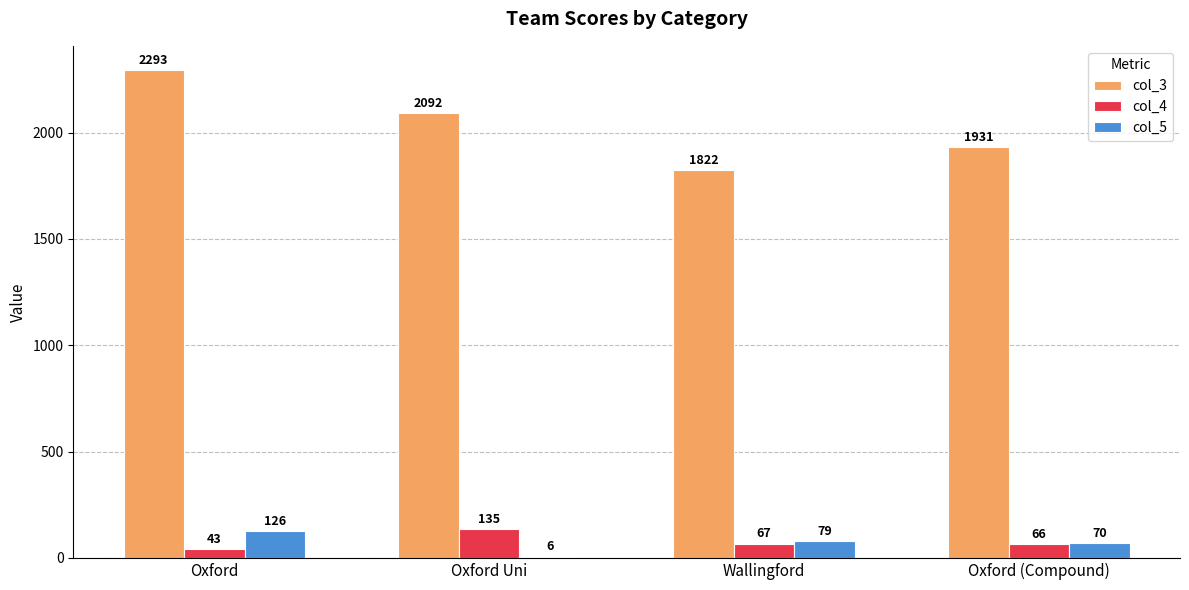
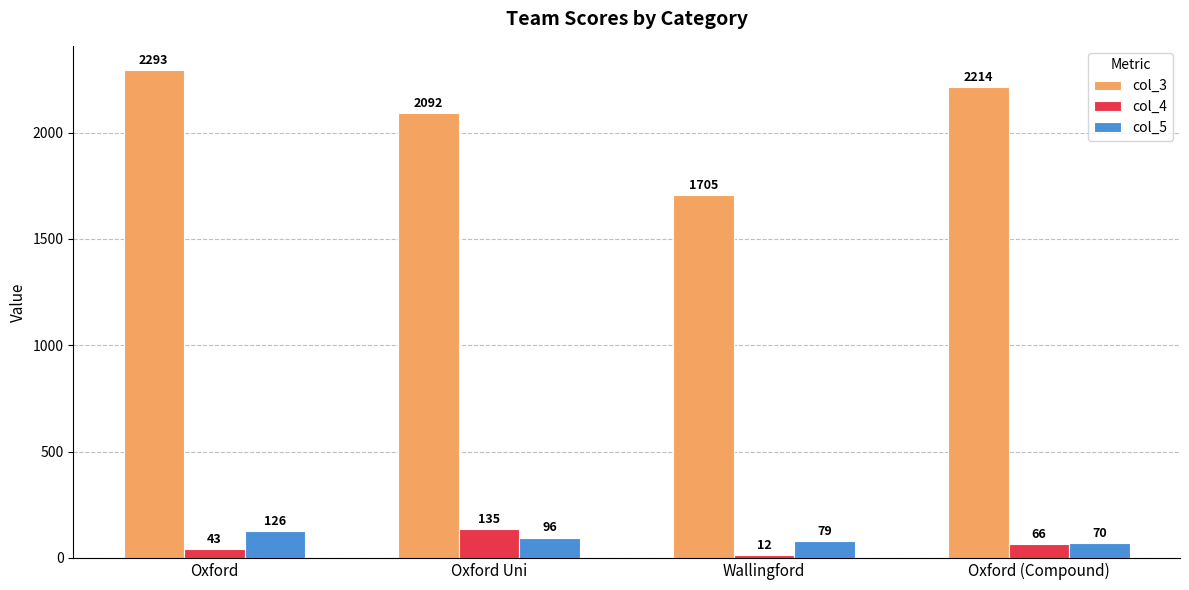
col_5, Oxford Uni: 6 -> 96
col_3, Wallingford: 1822 -> 1705
col_4, Wallingford: 67 -> 12
col_3, Oxford (Compound): 1931 -> 2214
